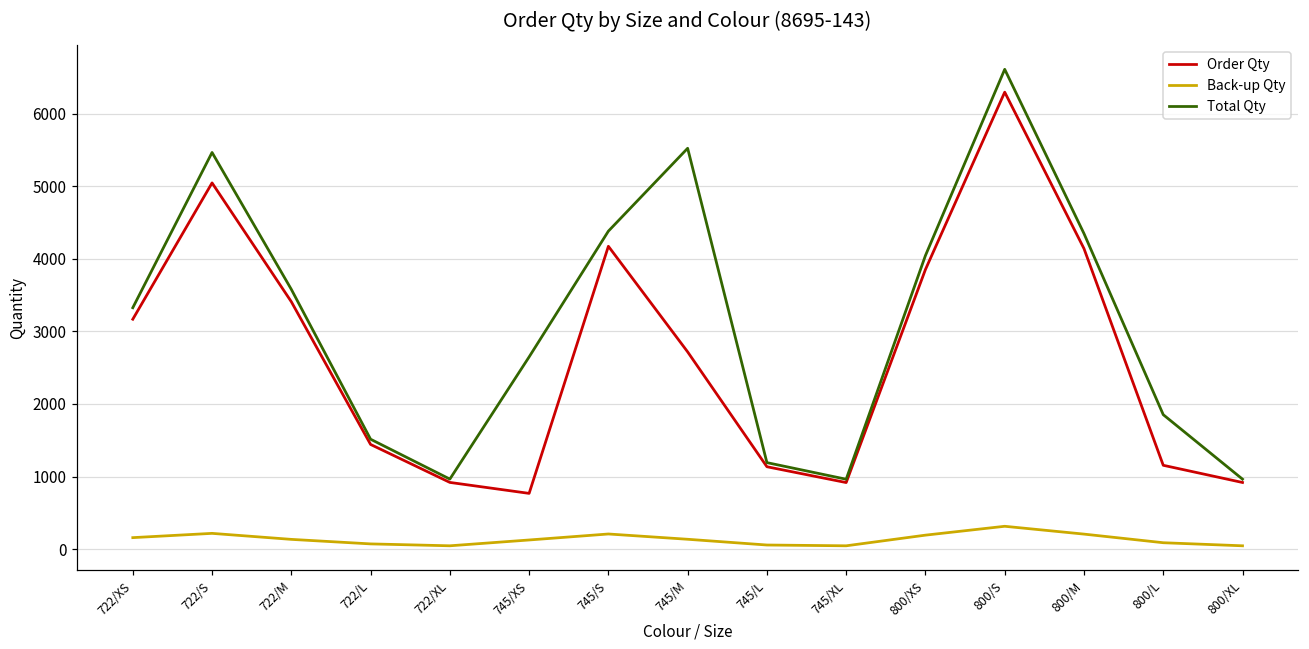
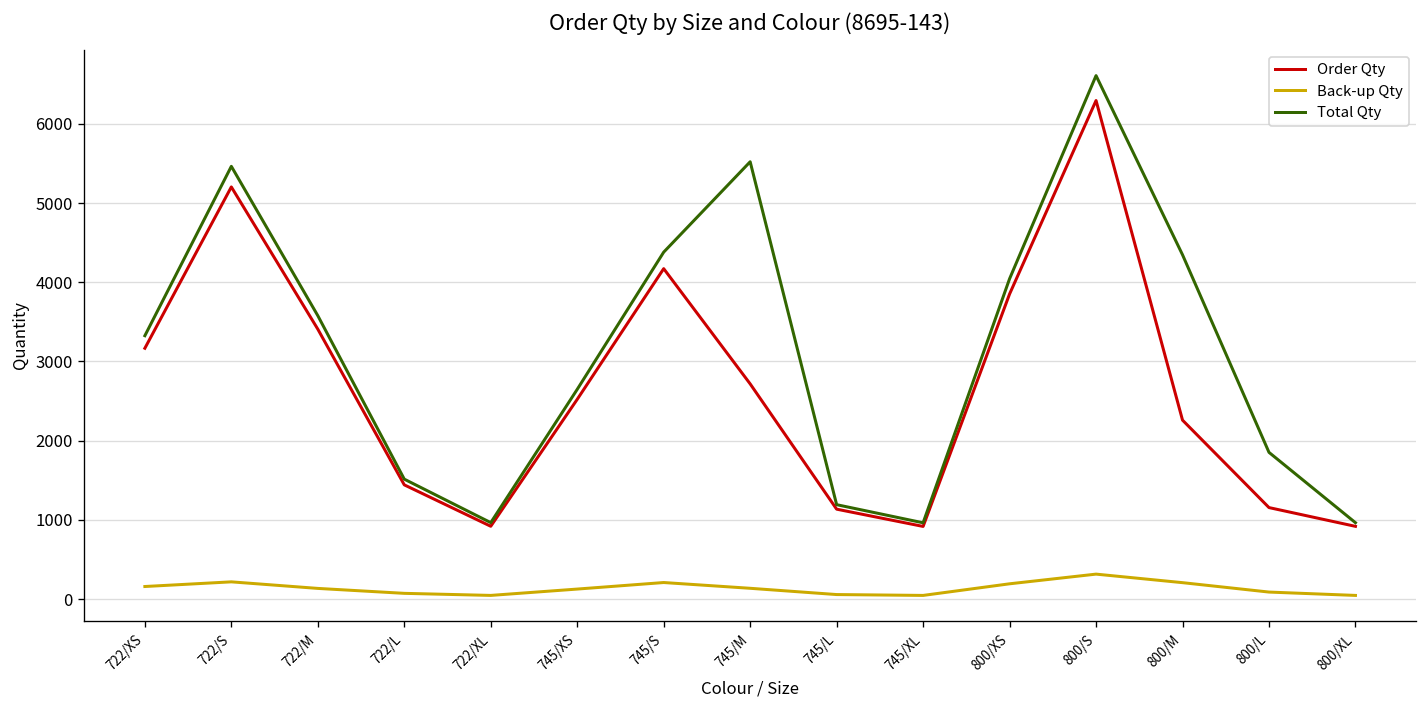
Order Qty, 722/S: 5000 -> 5200
Order Qty, 745/XS: 800 -> 2500
Order Qty, 800/M: 4100 -> 2300
